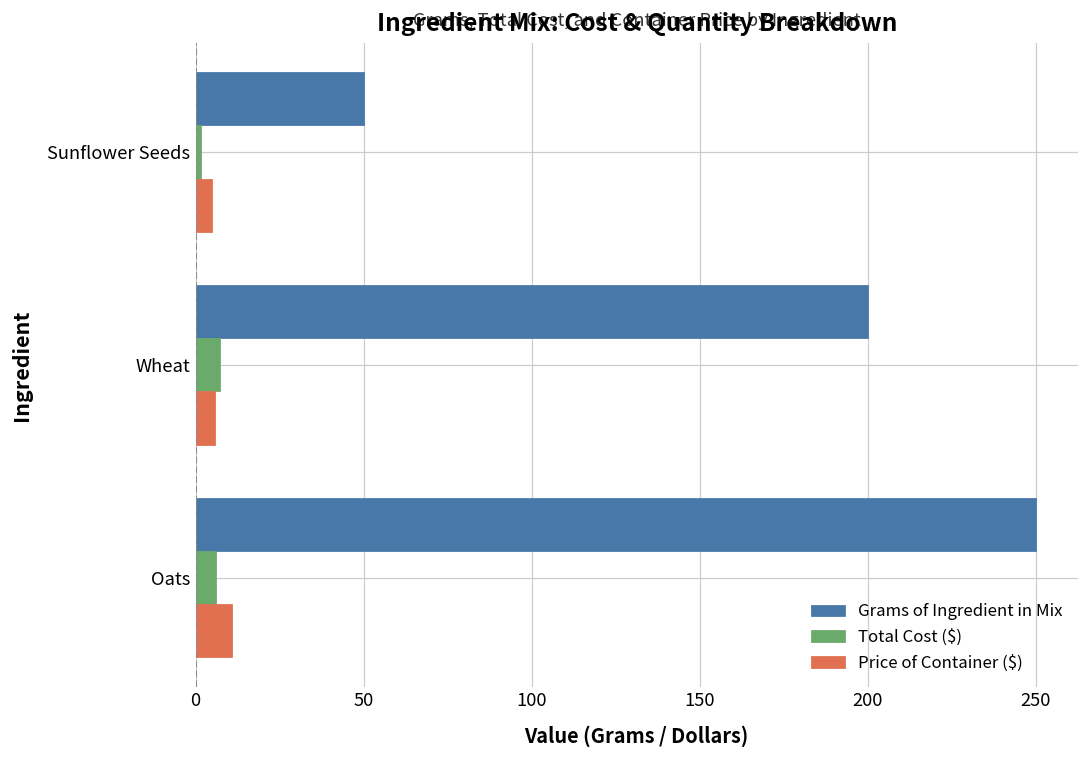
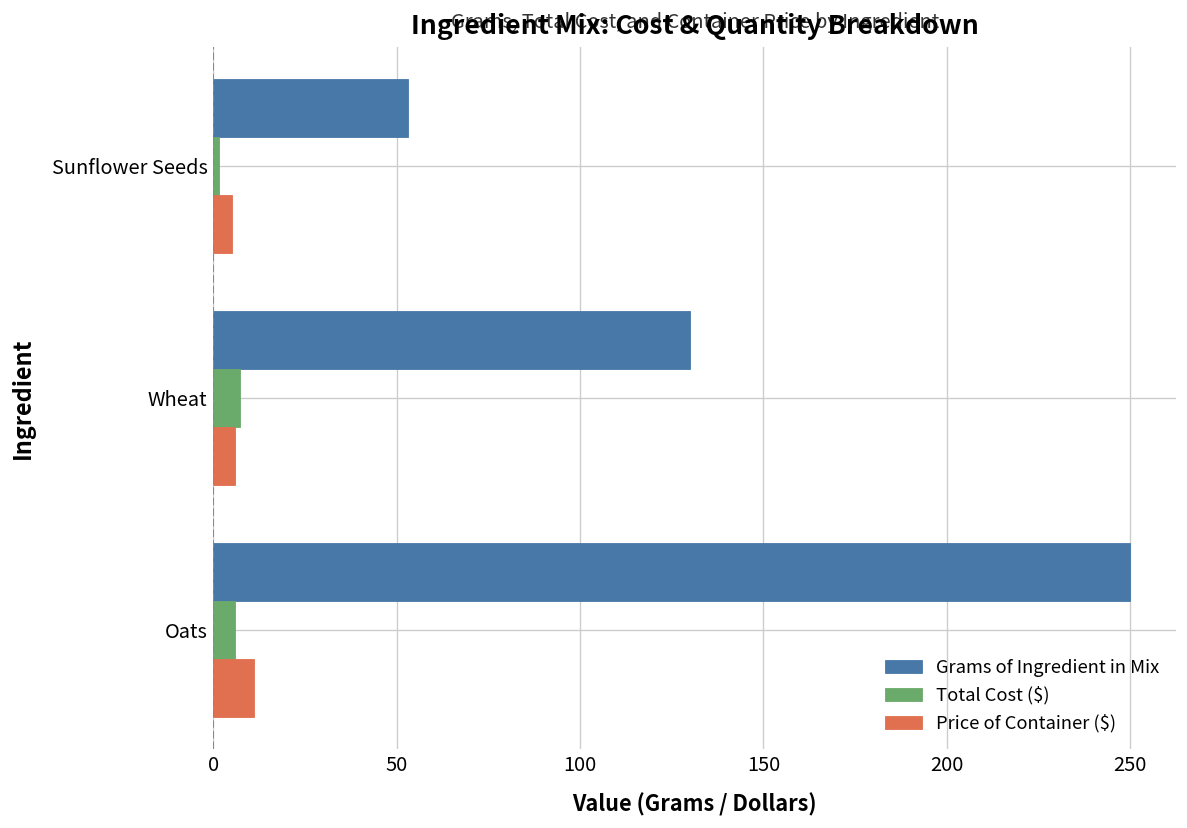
Grams of Ingredient in Mix, Sunflower Seeds: 50 -> 53
Grams of Ingredient in Mix, Wheat: 200 -> 130
